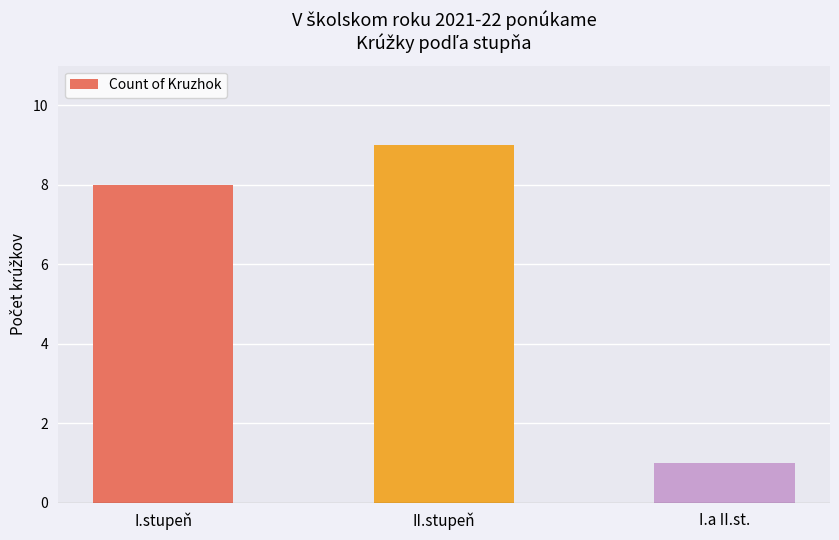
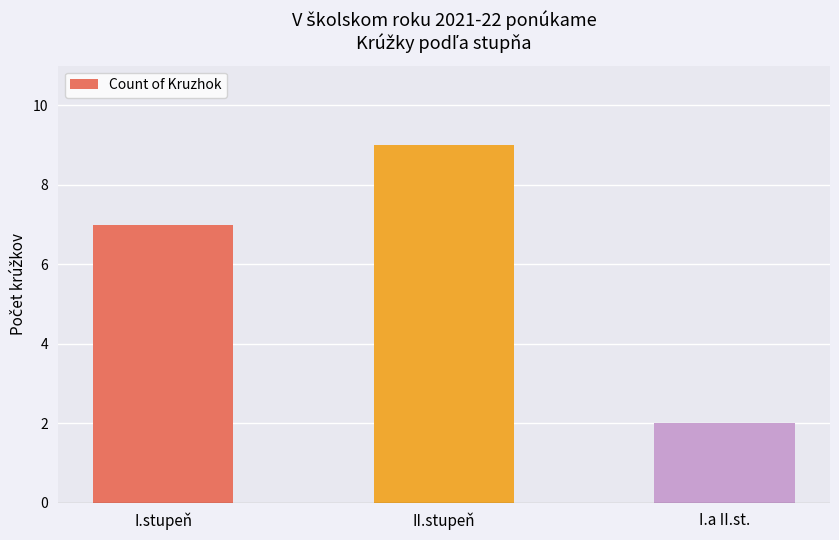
I.stupeň: 8 -> 7
I.a II.st.: 1 -> 2
